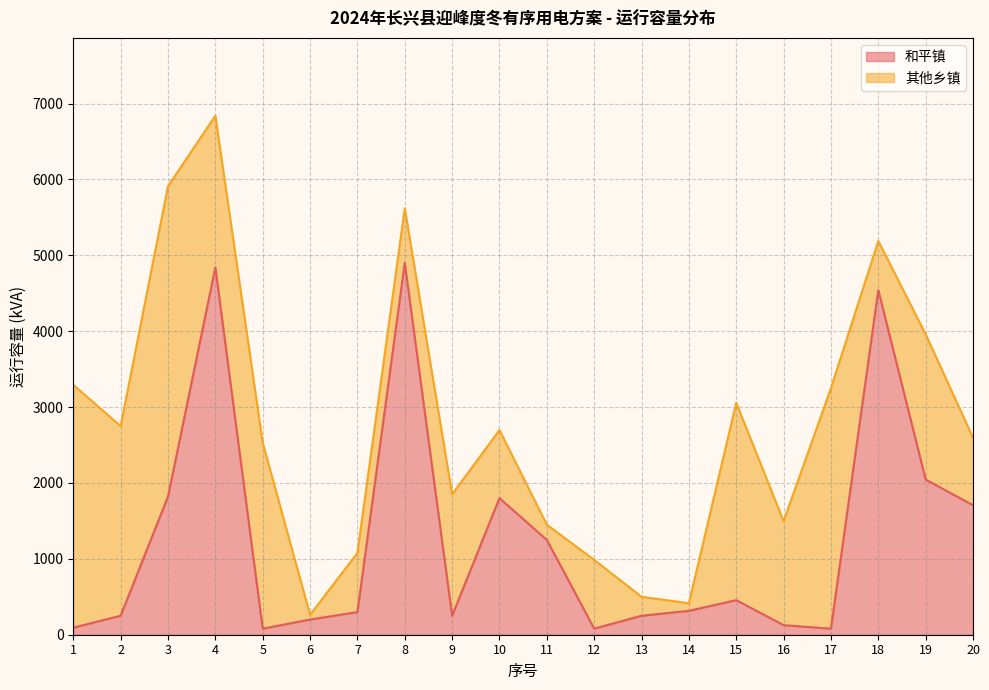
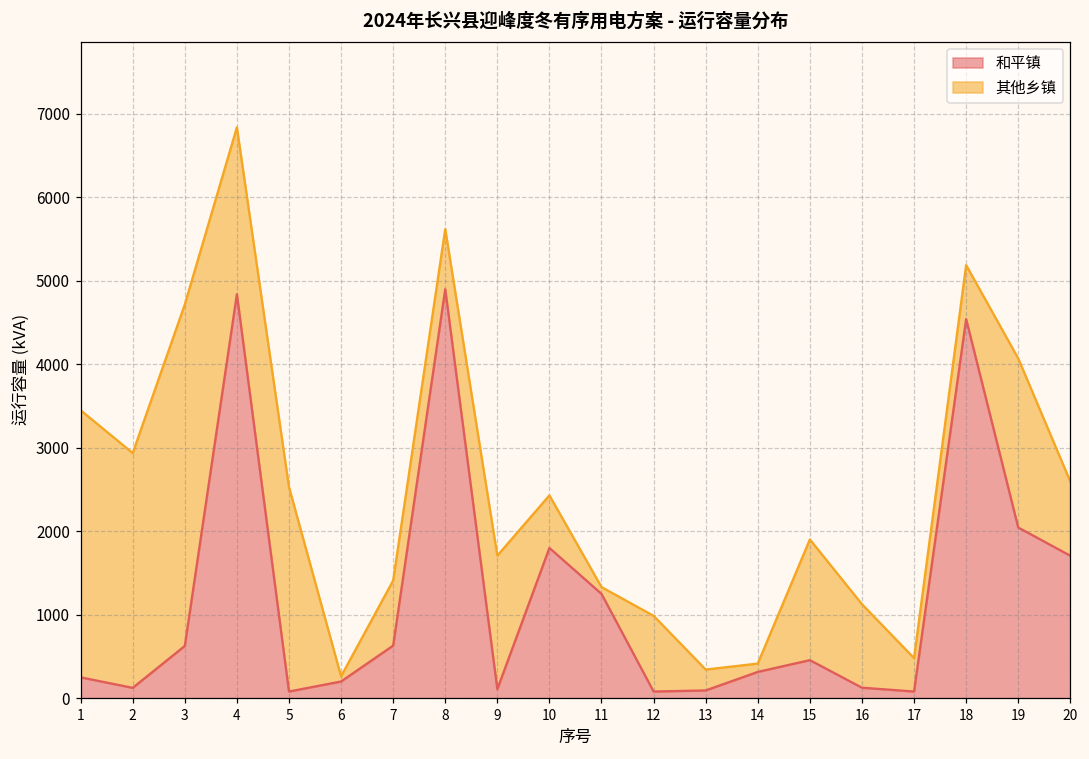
和平镇, 1: 100 -> 300
和平镇, 2: 300 -> 100
其他乡镇, 2: 2500 -> 2800
和平镇, 3: 1800 -> 600
和平镇, 7: 300 -> 600
和平镇, 9: 300 -> 100
其他乡镇, 10: 900 -> 600
其他乡镇, 11: 200 -> 100
和平镇, 13: 300 -> 100
其他乡镇, 15: 2600 -> 1400
其他乡镇, 16: 1400 -> 1000
其他乡镇, 17: 3200 -> 400
其他乡镇, 19: 1900 -> 2000
